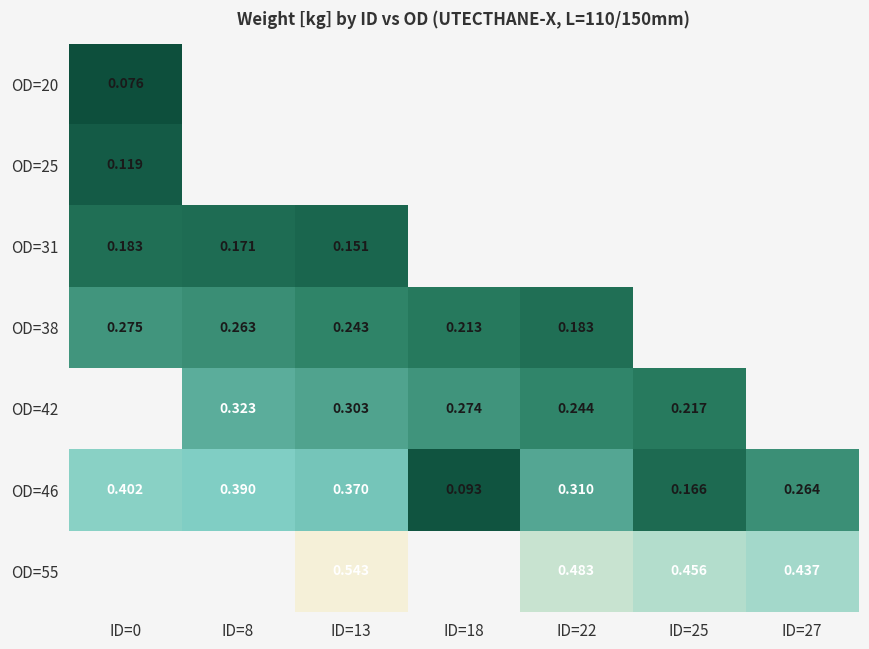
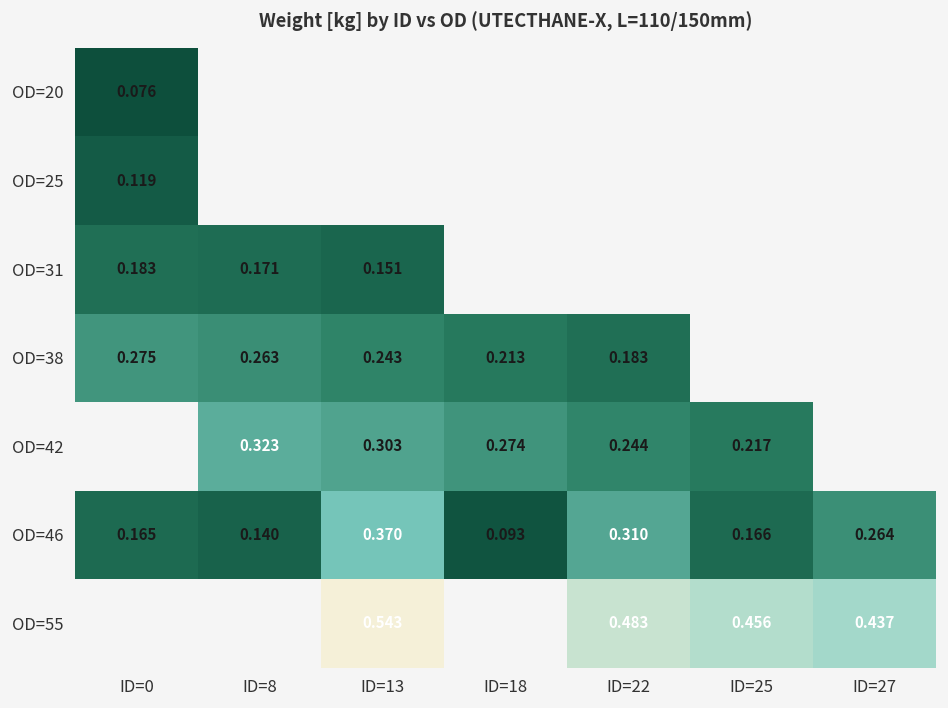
OD=46, ID=0: 0.402 -> 0.165
OD=46, ID=8: 0.390 -> 0.140
